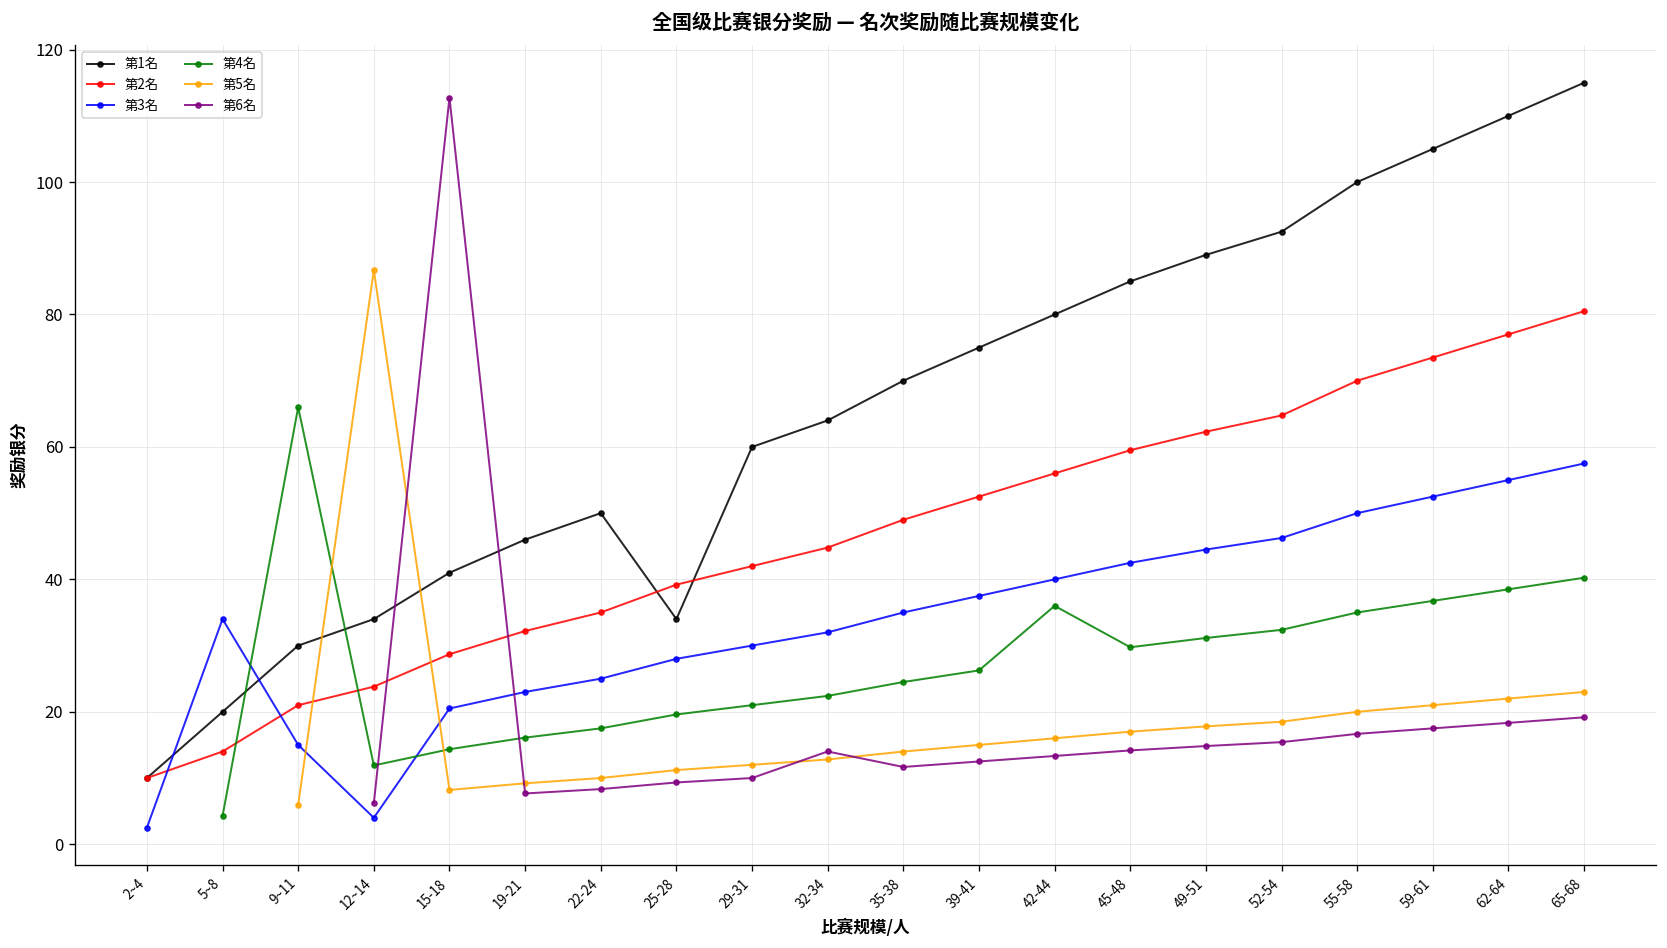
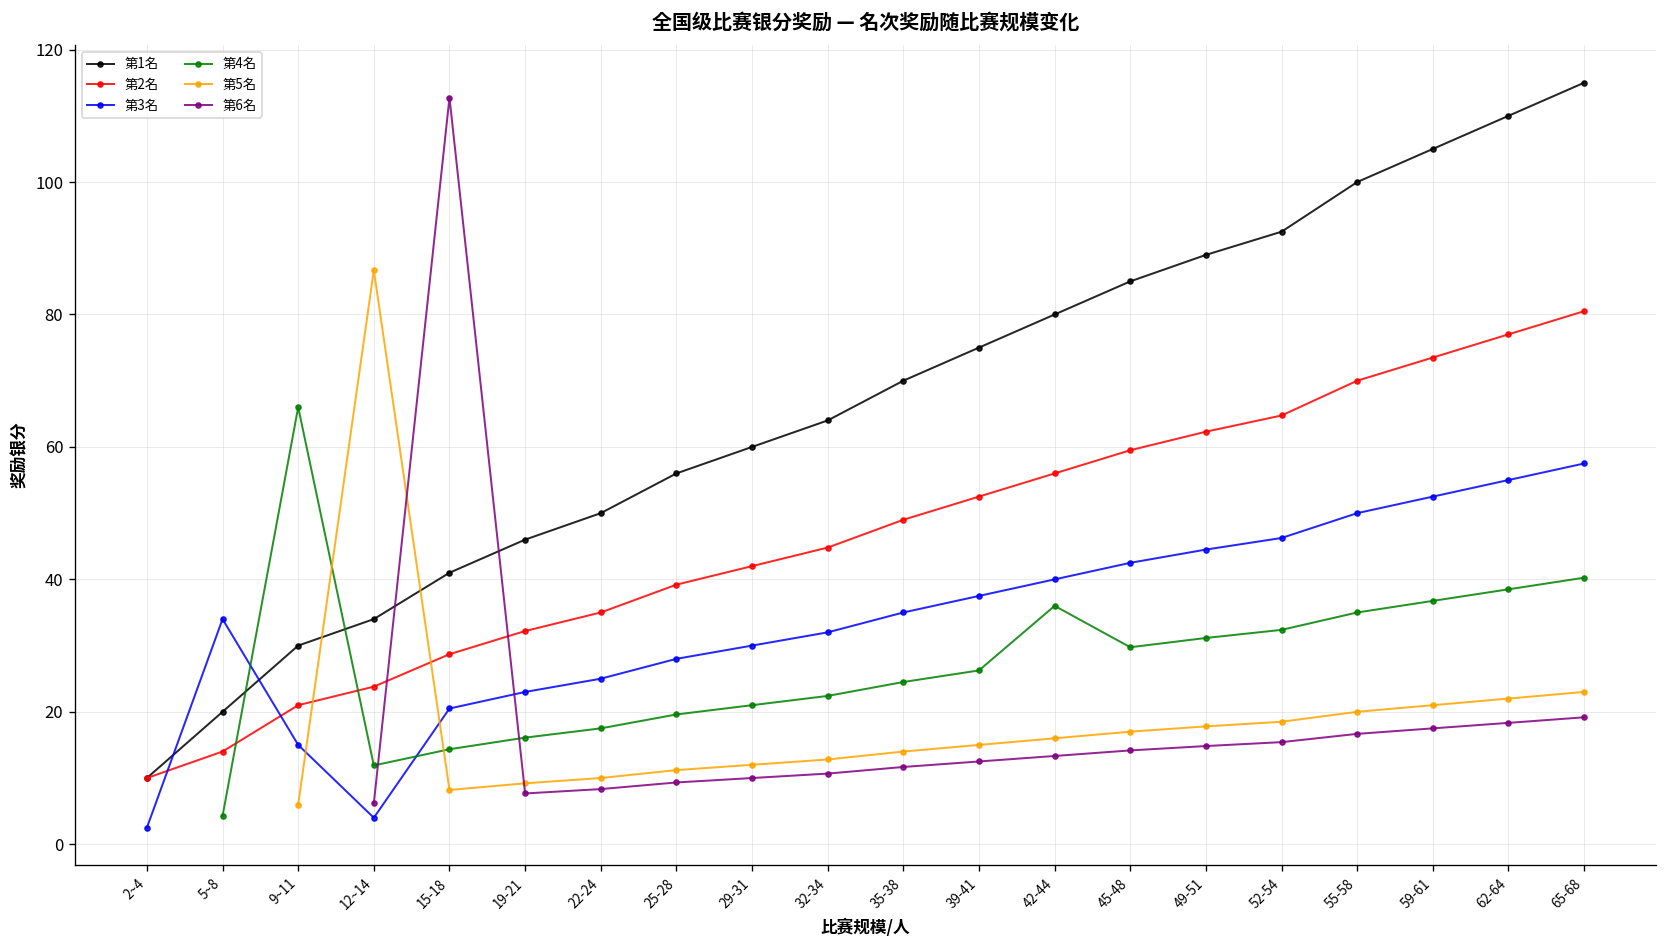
第1名, 25-28: 34 -> 56
第6名, 32-34: 14 -> 11
